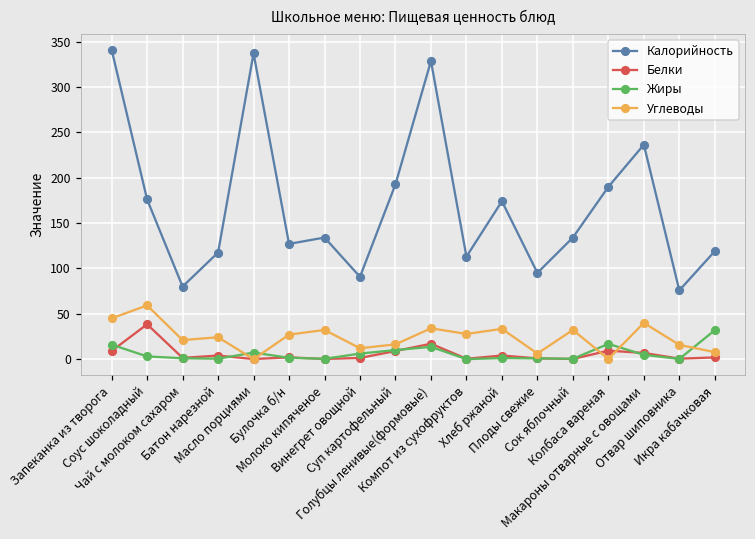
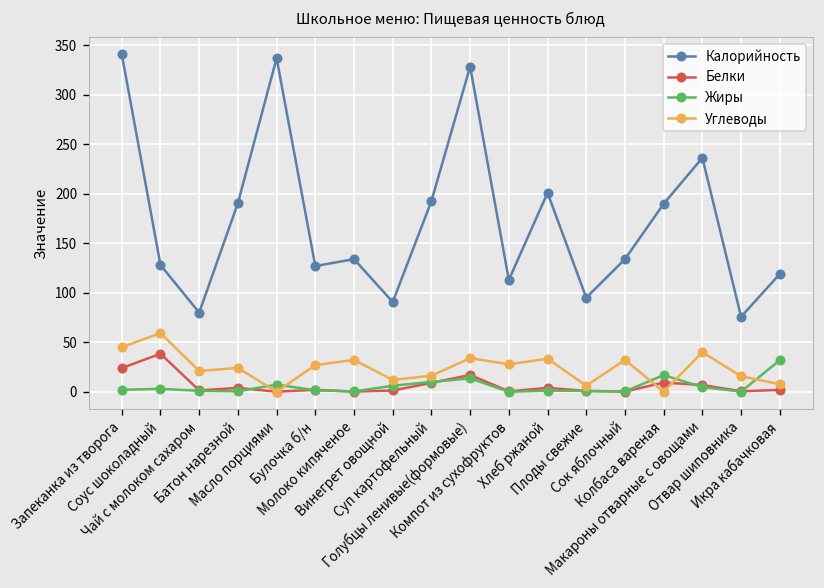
Белки, Запеканка из творога: 10 -> 20
Жиры, Запеканка из творога: 20 -> 0
Калорийность, Соус шоколадный: 180 -> 130
Калорийность, Батон нарезной: 120 -> 190
Калорийность, Хлеб ржаной: 170 -> 200
